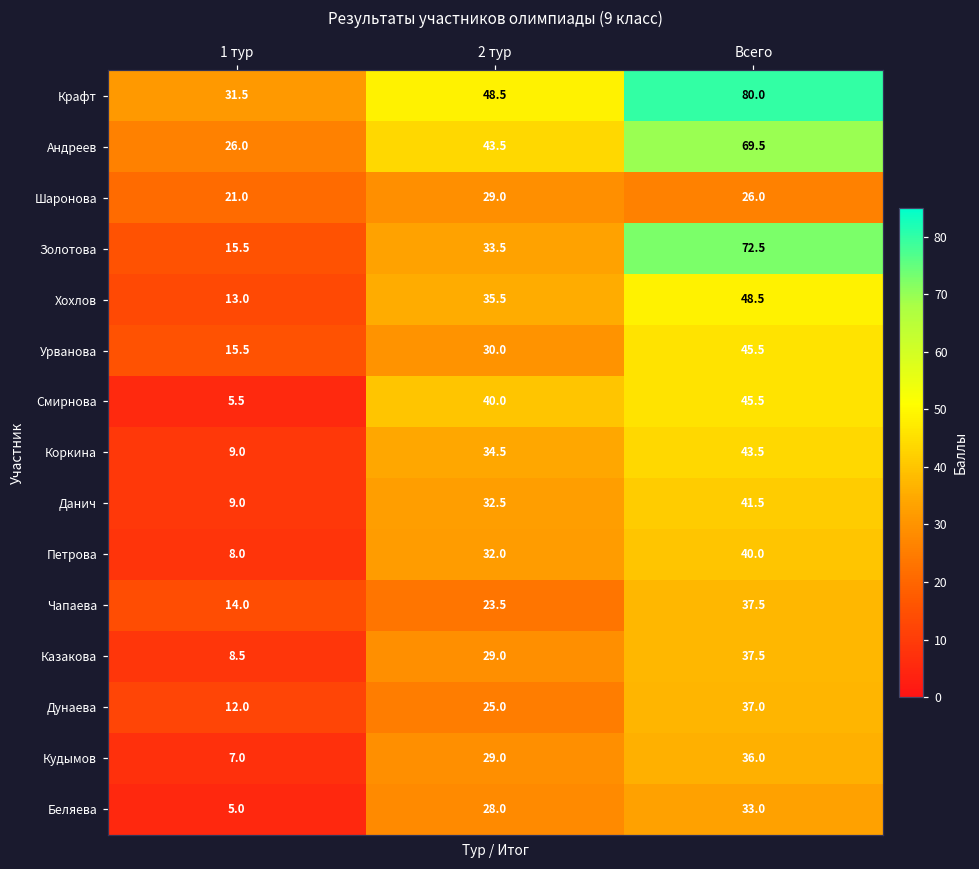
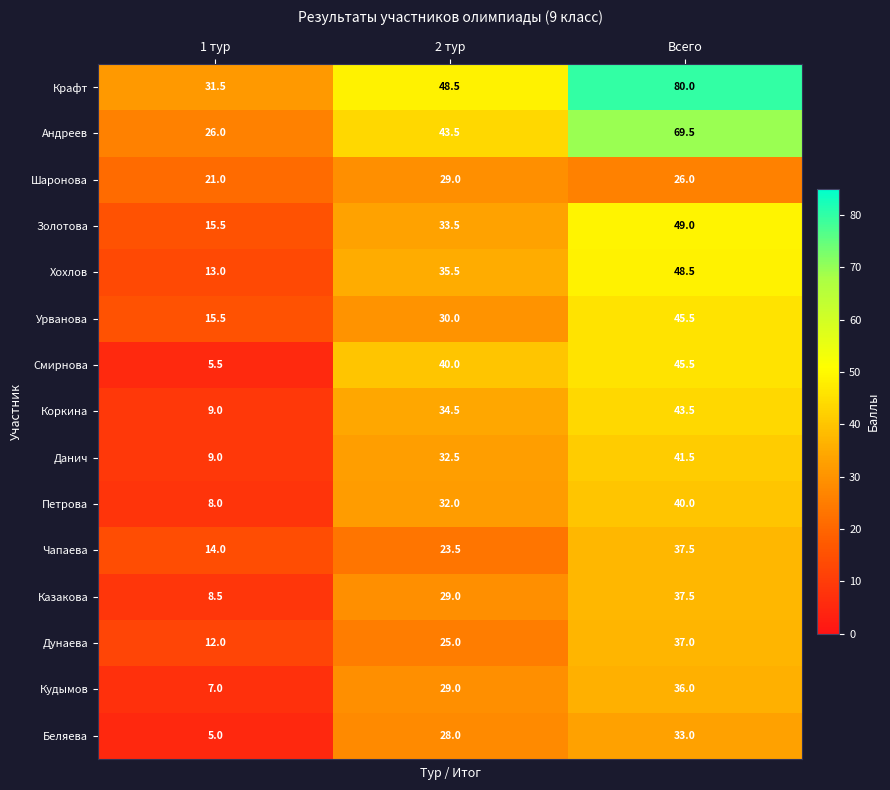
Золотова, Всего: 72.5 -> 49.0
